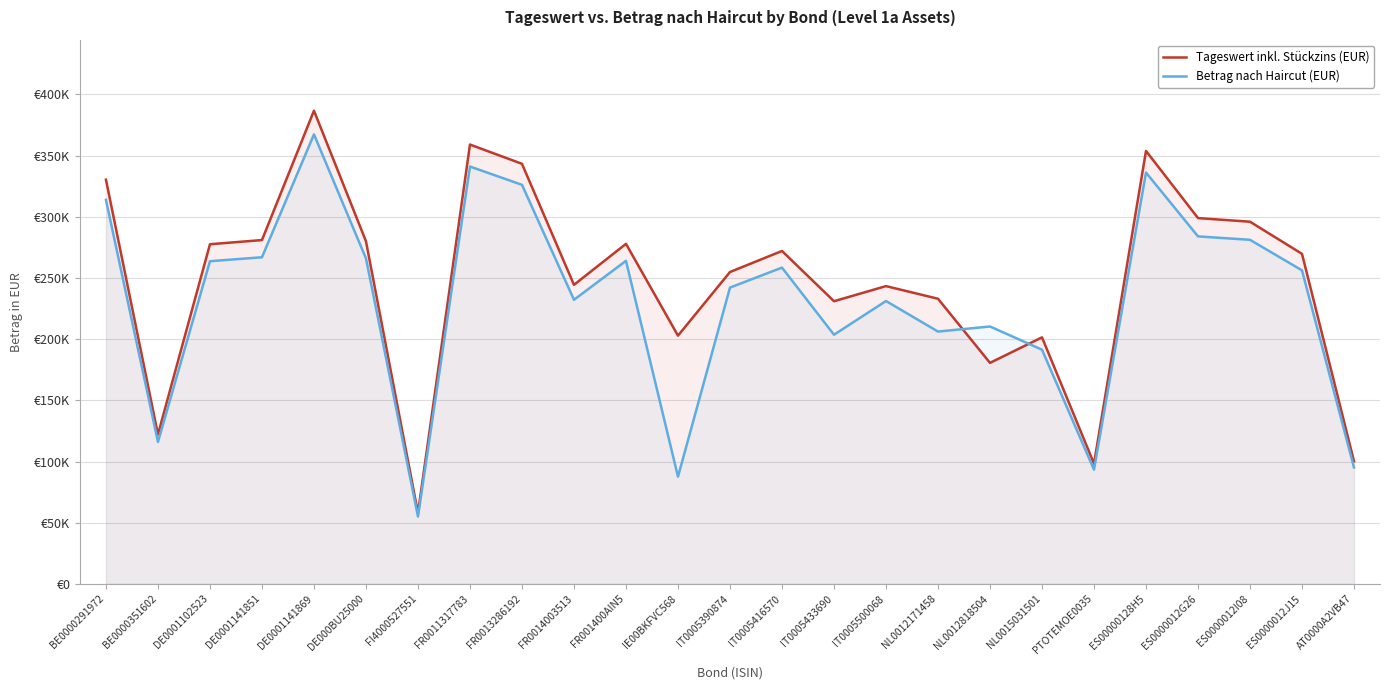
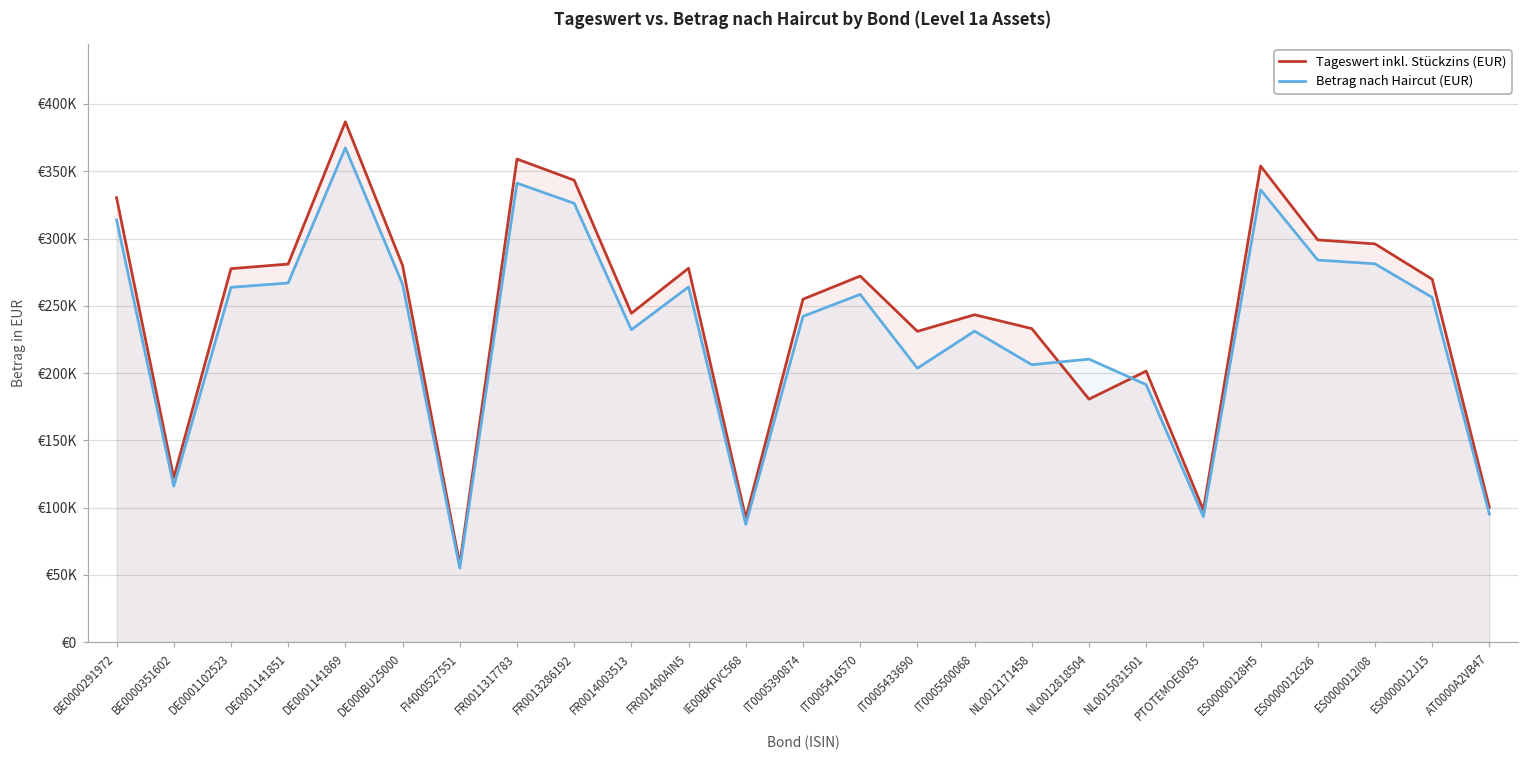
Tageswert inkl. Stückzins (EUR), IE00BKFVC568: €203000 -> €92000
